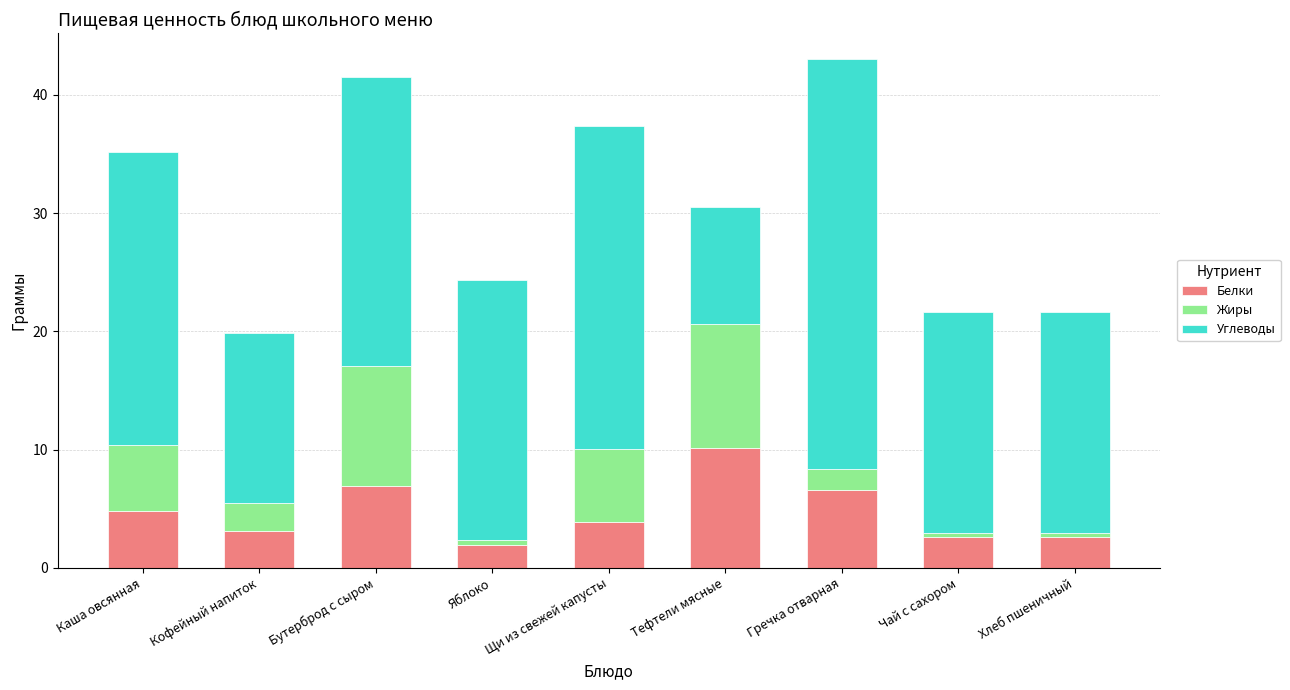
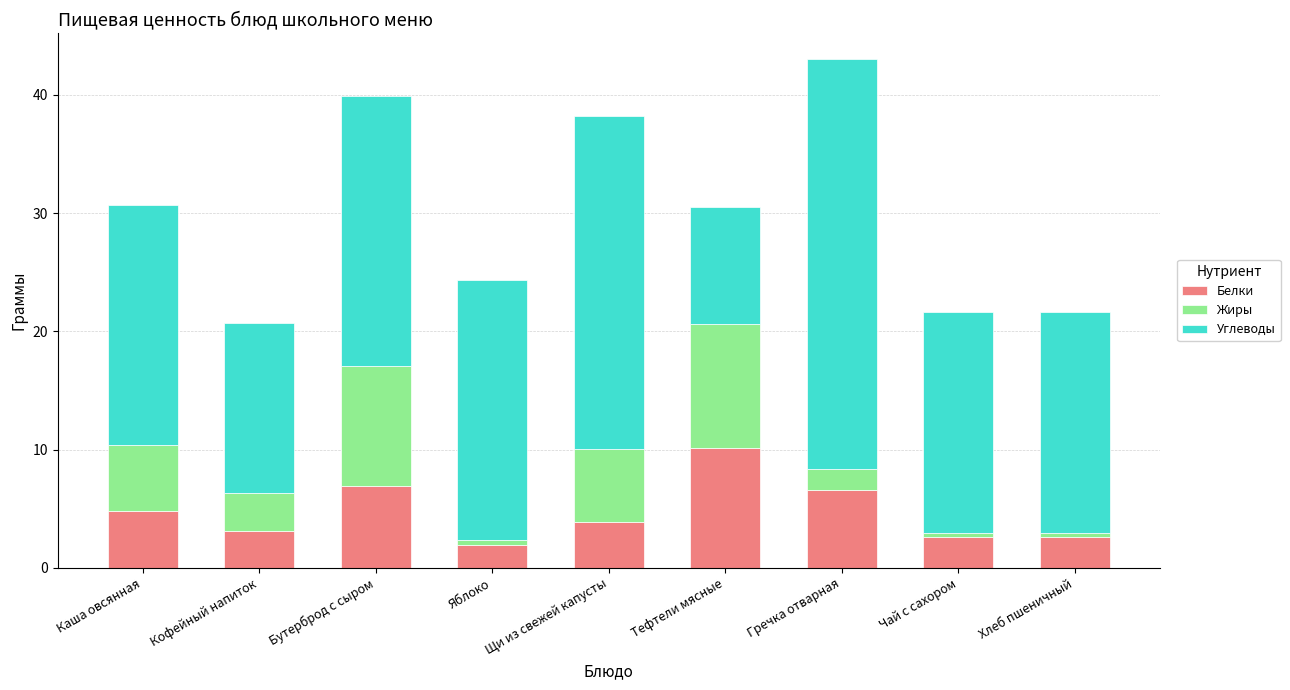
Углеводы, Каша овсянная: 24.9 -> 20.3
Жиры, Кофейный напиток: 2.4 -> 3.2
Углеводы, Бутерброд с сыром: 24.4 -> 22.8
Углеводы, Щи из свежей капусты: 27.3 -> 28.2
